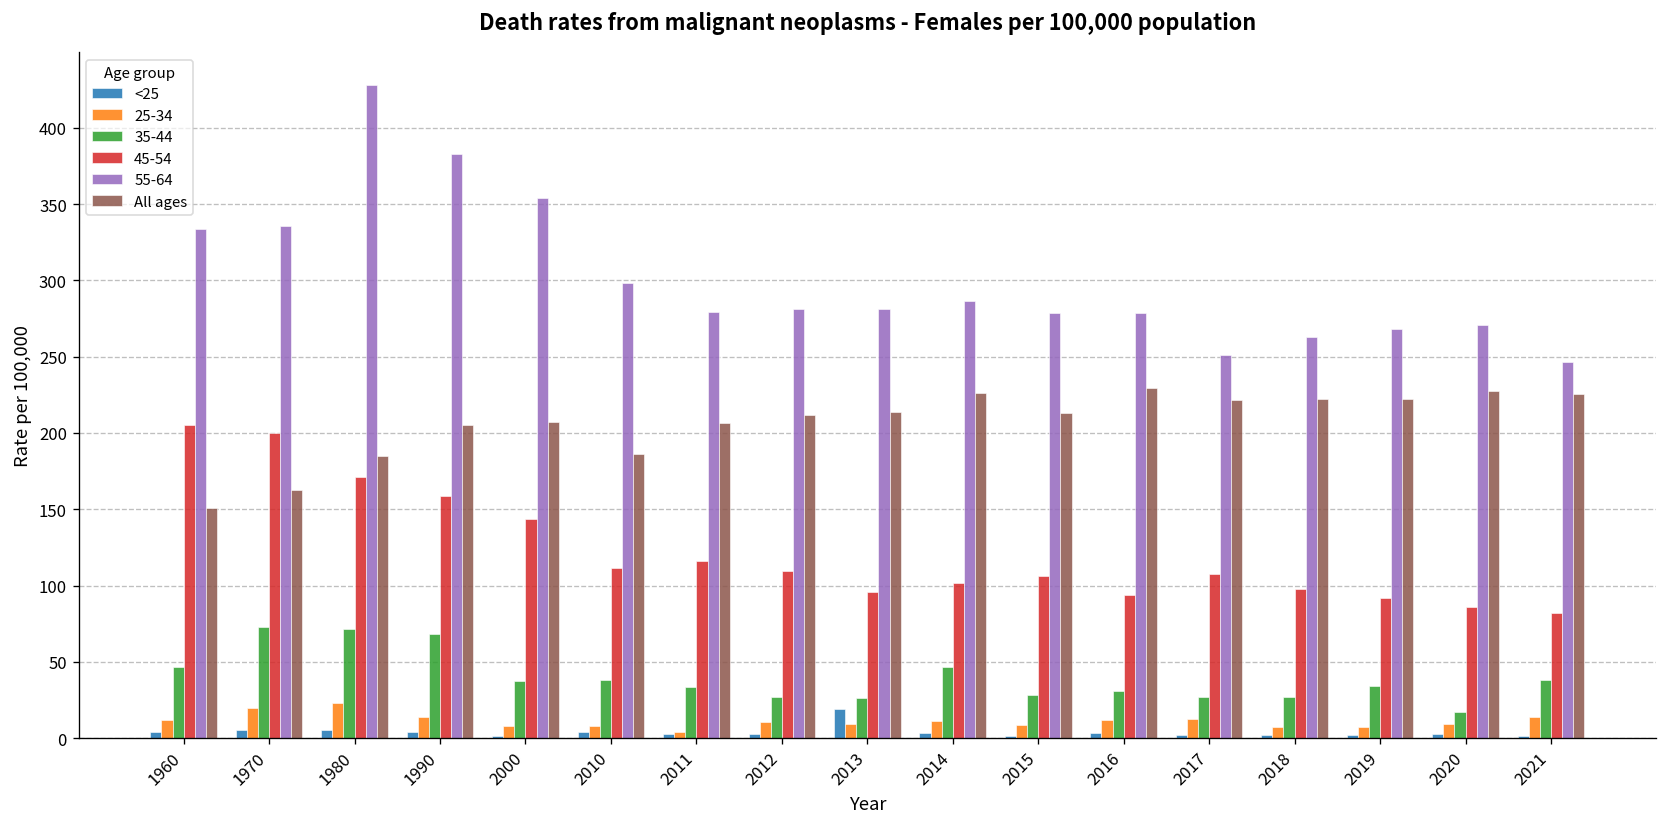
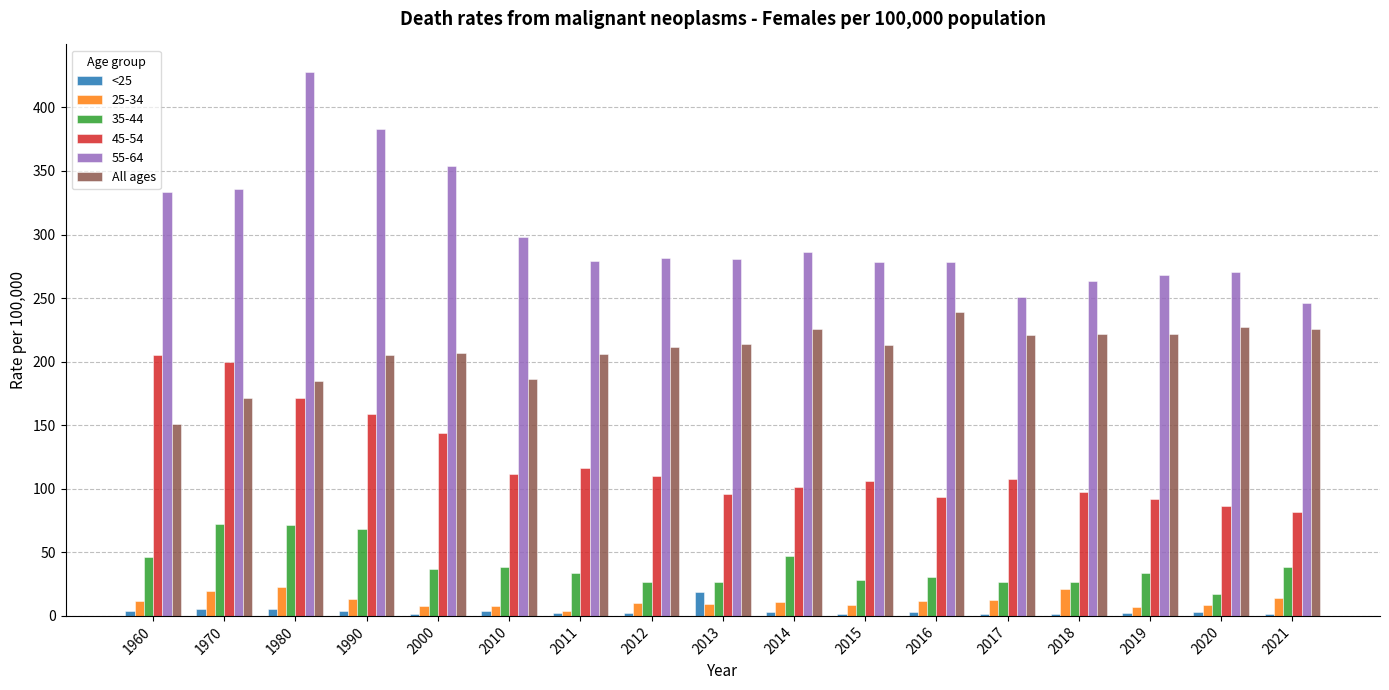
All ages, 1970: 162 -> 171
All ages, 2016: 229 -> 239
25-34, 2018: 7 -> 22
